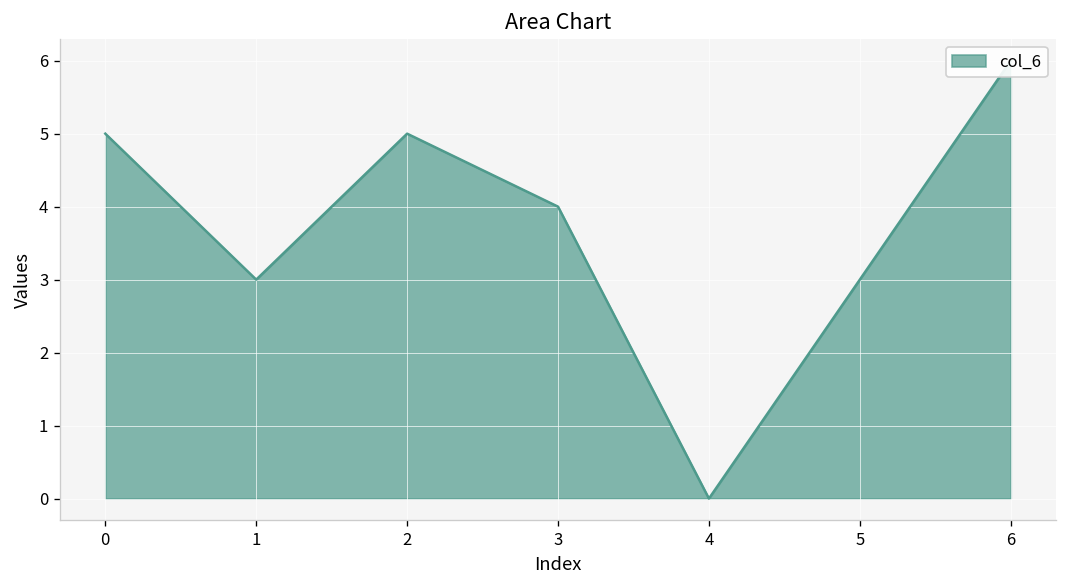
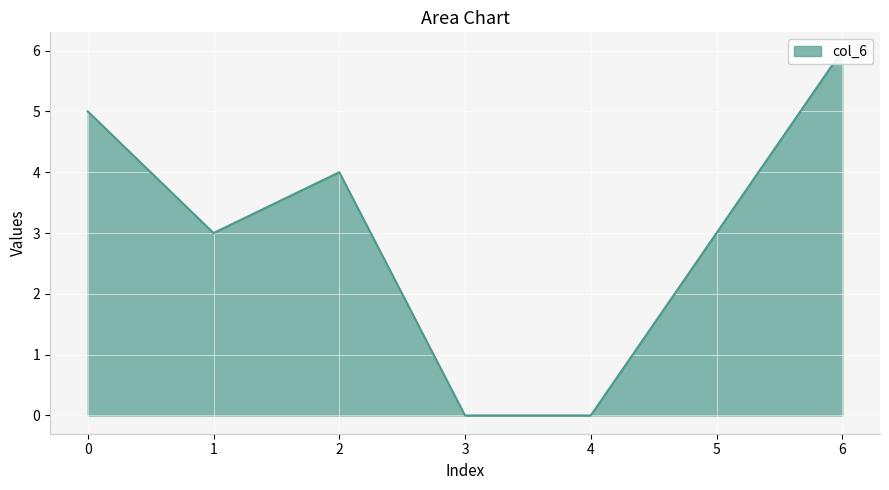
2: 5 -> 4
3: 4 -> 0
